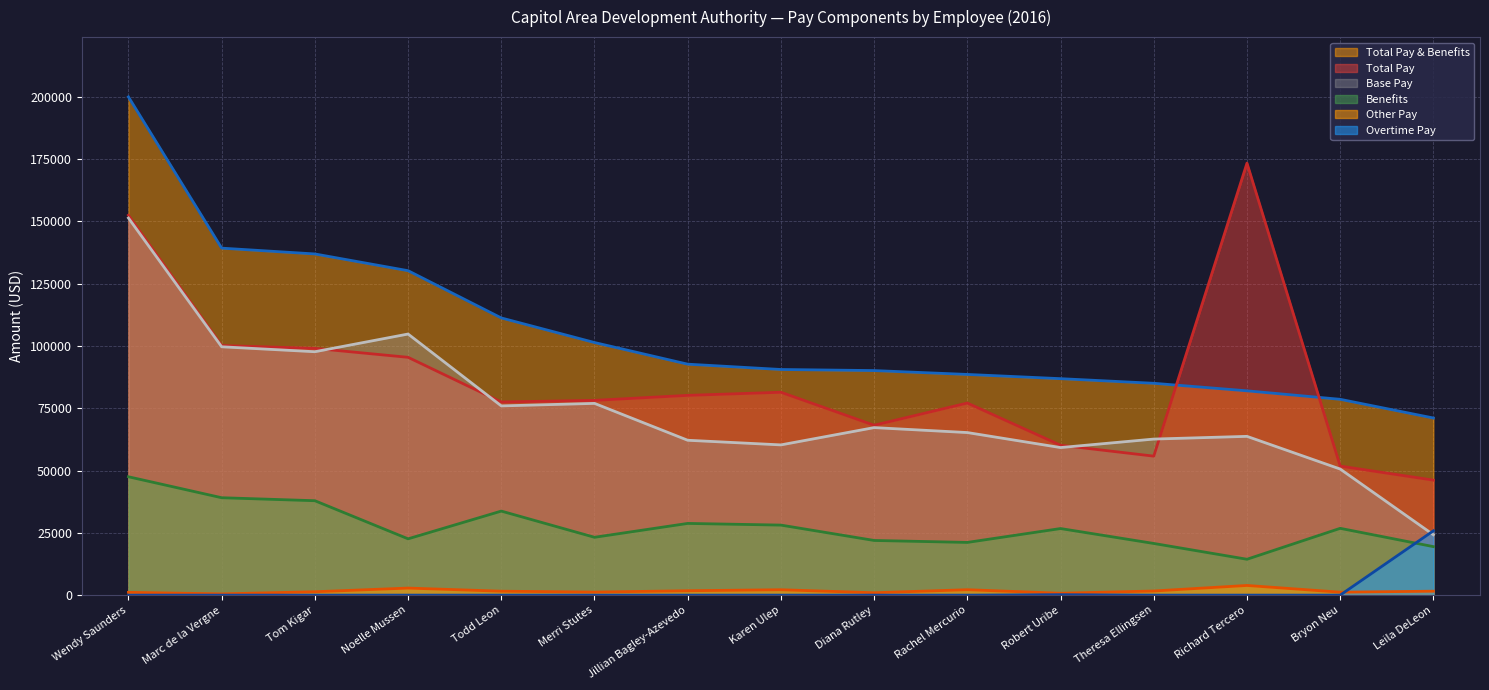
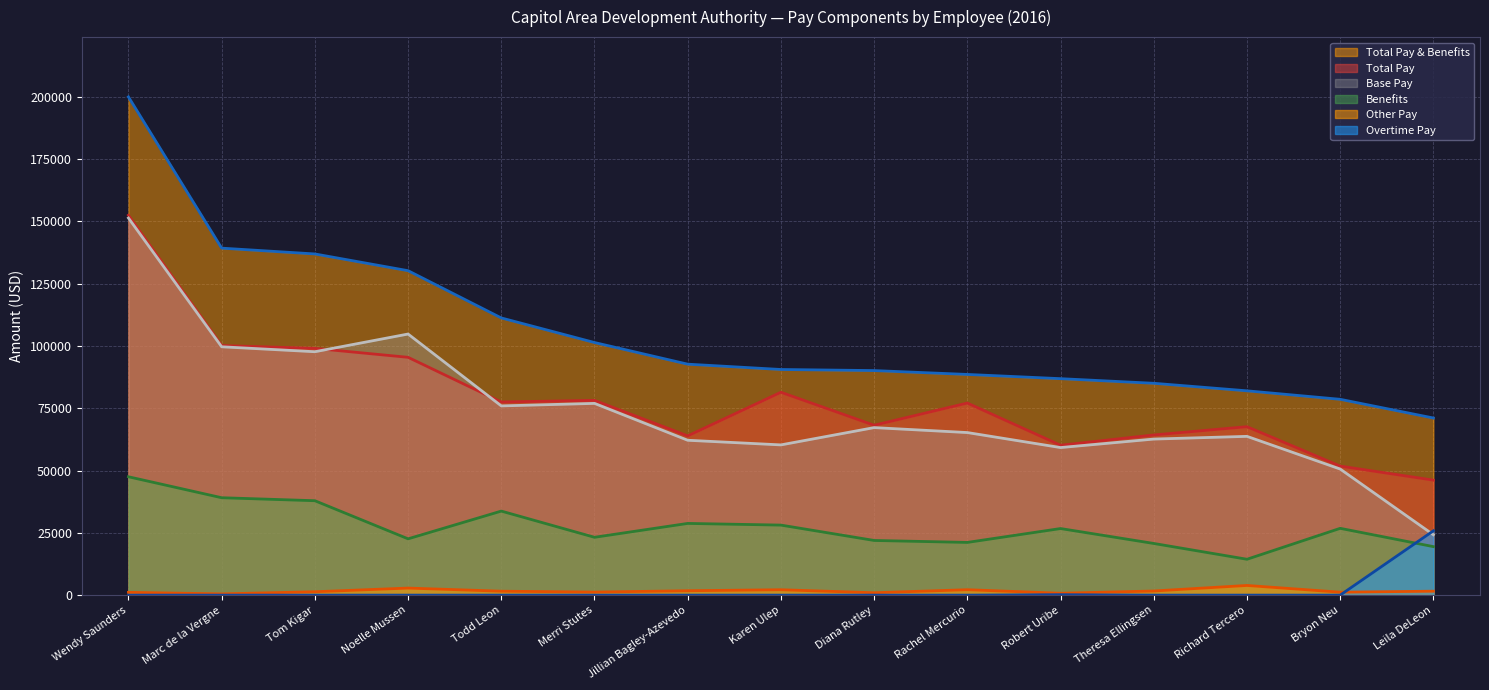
Total Pay, Jillian Bagley-Azevedo: 80000 -> 64000
Total Pay, Theresa Ellingsen: 56000 -> 64000
Total Pay, Richard Tercero: 173000 -> 68000
